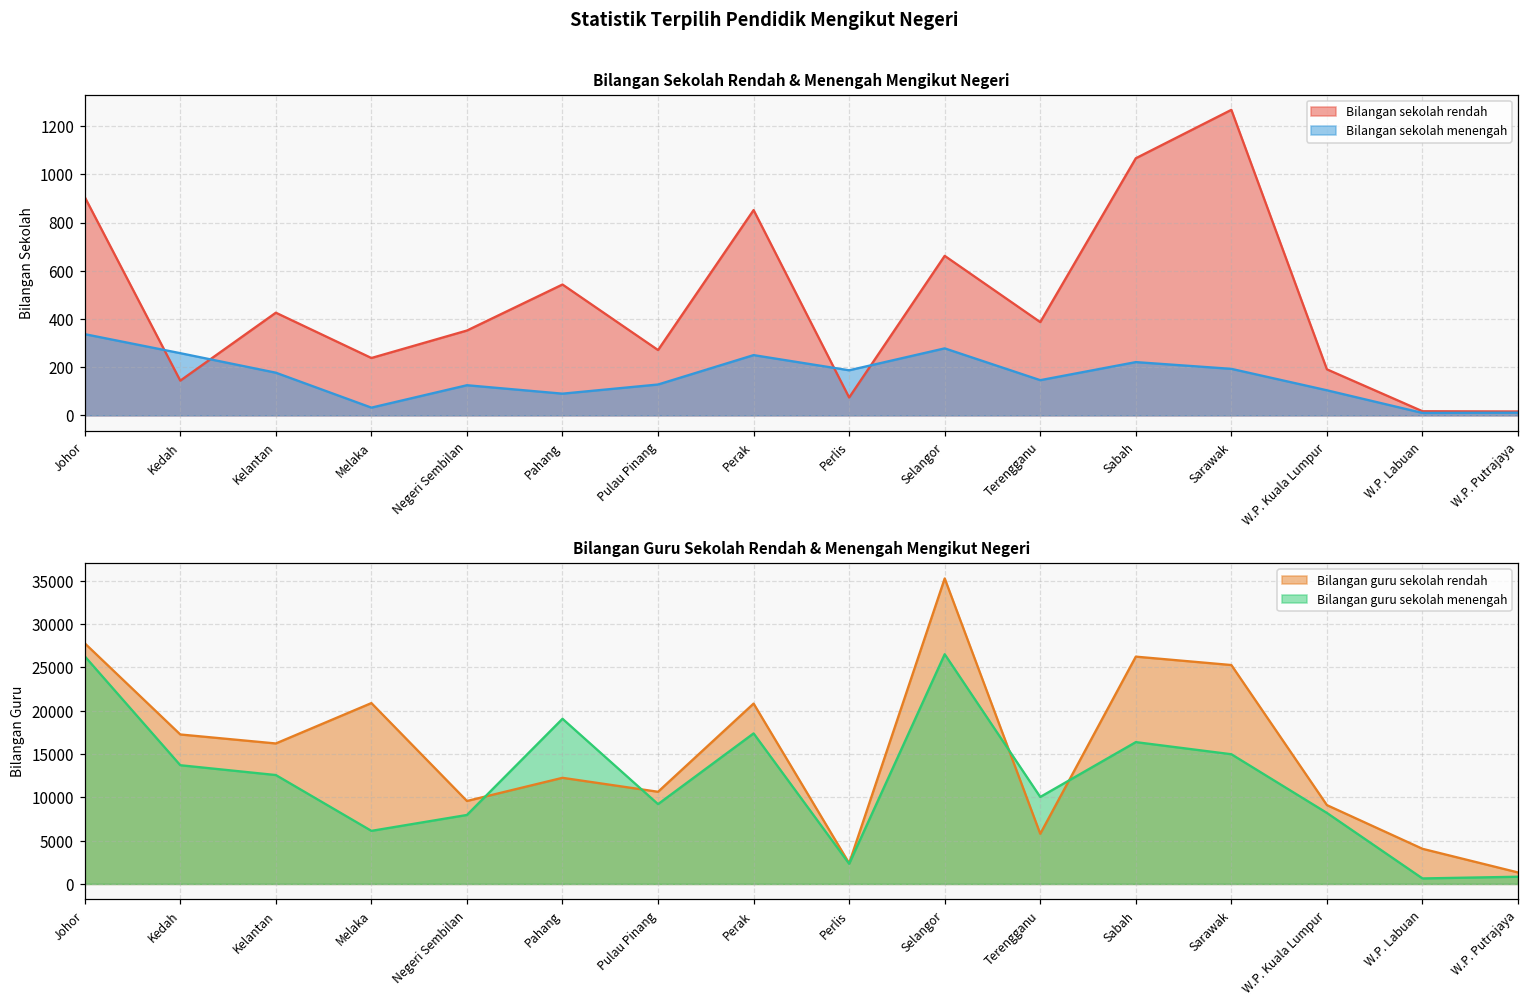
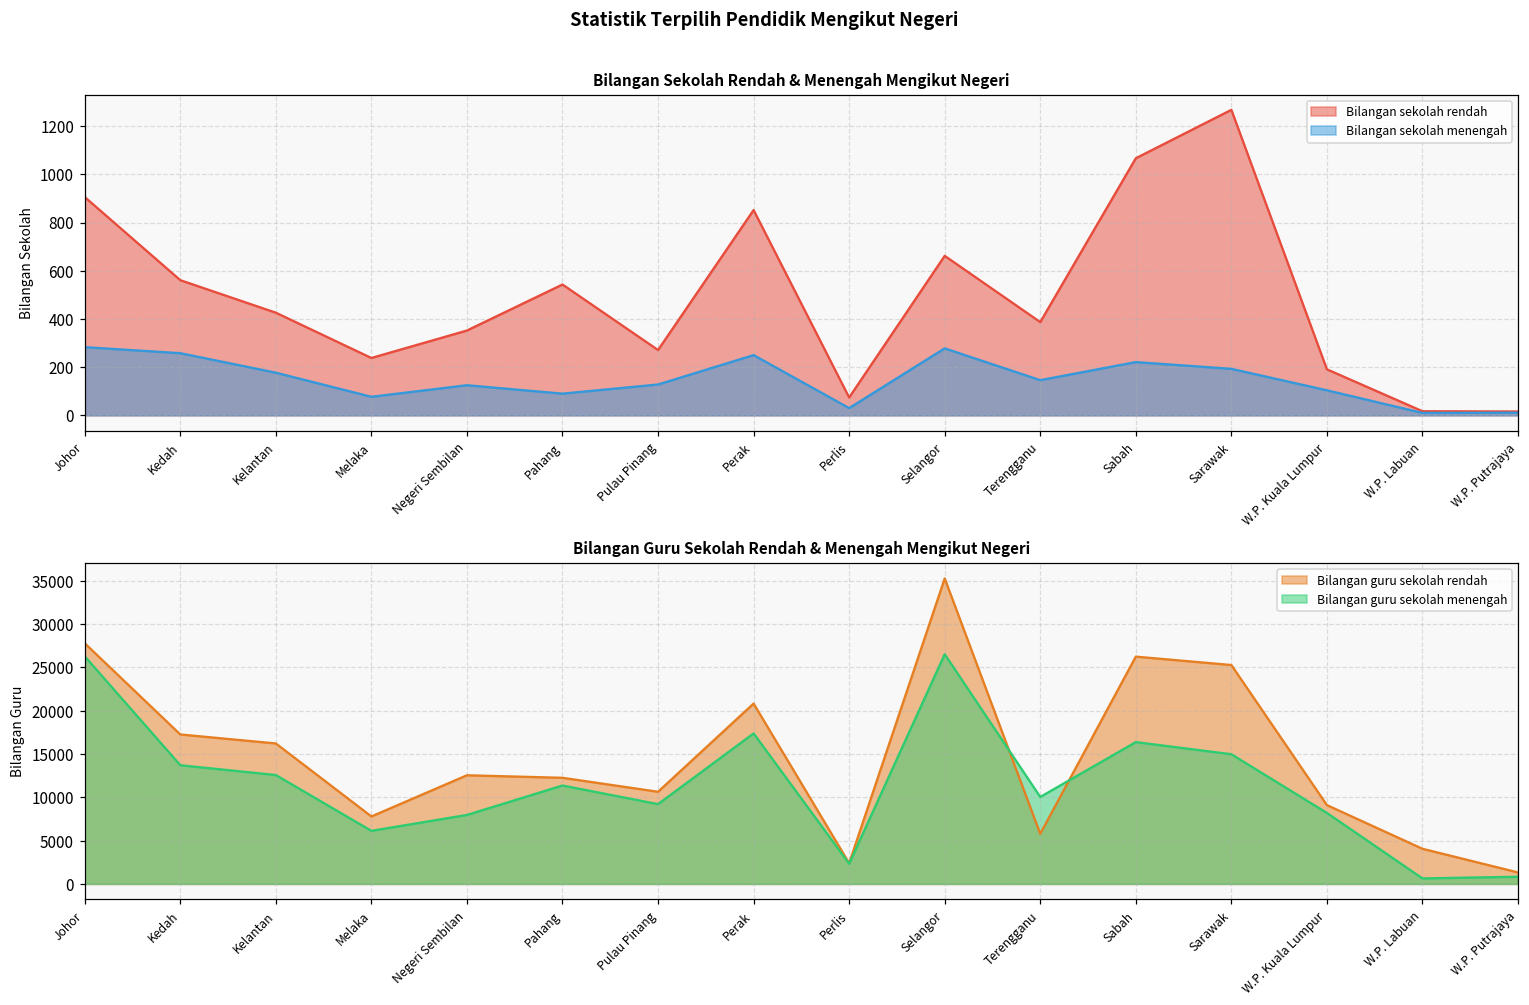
Bilangan Sekolah Rendah & Menengah Mengikut Negeri, Bilangan sekolah menengah, Johor: 340 -> 280
Bilangan Sekolah Rendah & Menengah Mengikut Negeri, Bilangan sekolah rendah, Kedah: 140 -> 560
Bilangan Sekolah Rendah & Menengah Mengikut Negeri, Bilangan sekolah menengah, Melaka: 30 -> 80
Bilangan Sekolah Rendah & Menengah Mengikut Negeri, Bilangan sekolah menengah, Perlis: 190 -> 30
Bilangan Guru Sekolah Rendah & Menengah Mengikut Negeri, Bilangan guru sekolah rendah, Melaka: 21000 -> 8000
Bilangan Guru Sekolah Rendah & Menengah Mengikut Negeri, Bilangan guru sekolah rendah, Negeri Sembilan: 10000 -> 13000
Bilangan Guru Sekolah Rendah & Menengah Mengikut Negeri, Bilangan guru sekolah menengah, Pahang: 19000 -> 11000
